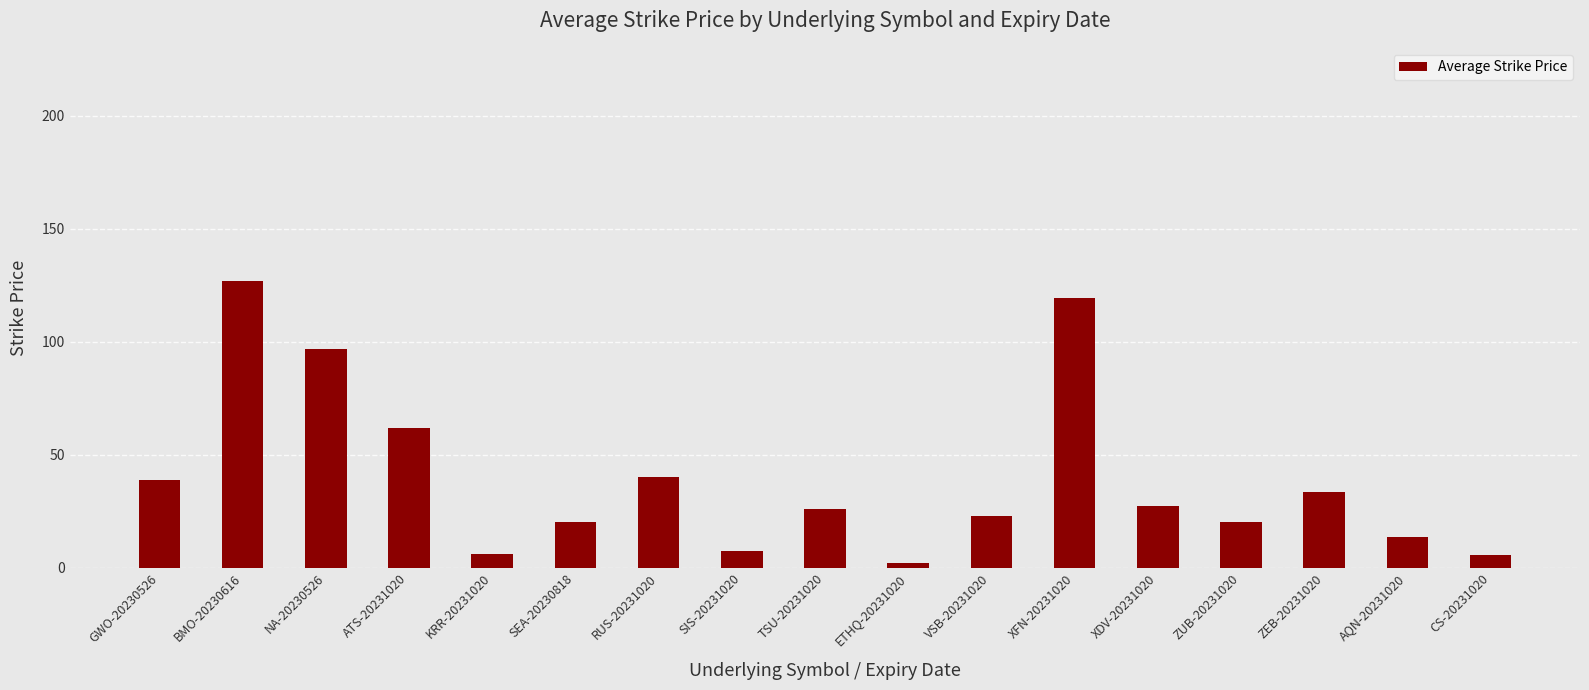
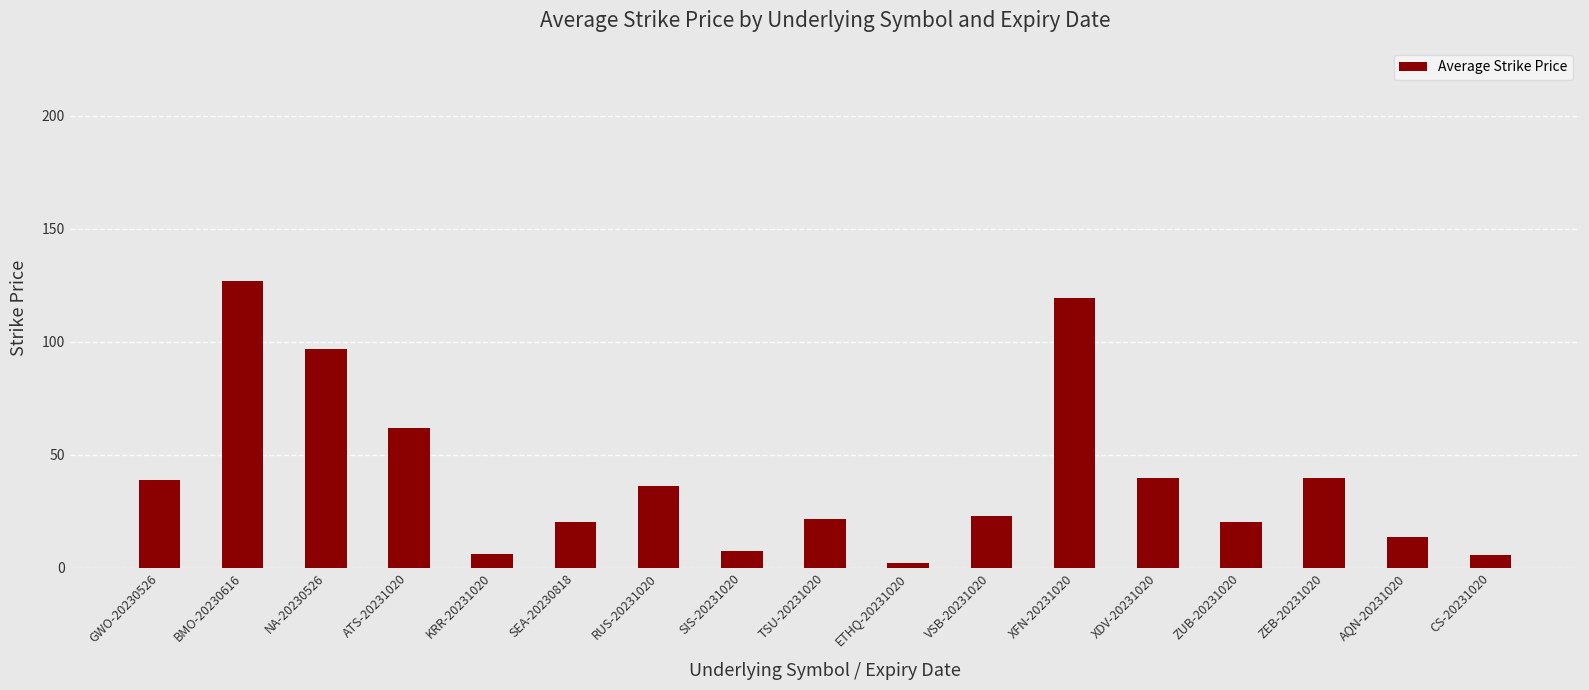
RUS-20231020: 40 -> 36
TSU-20231020: 26 -> 22
XDV-20231020: 28 -> 40
ZEB-20231020: 34 -> 40
